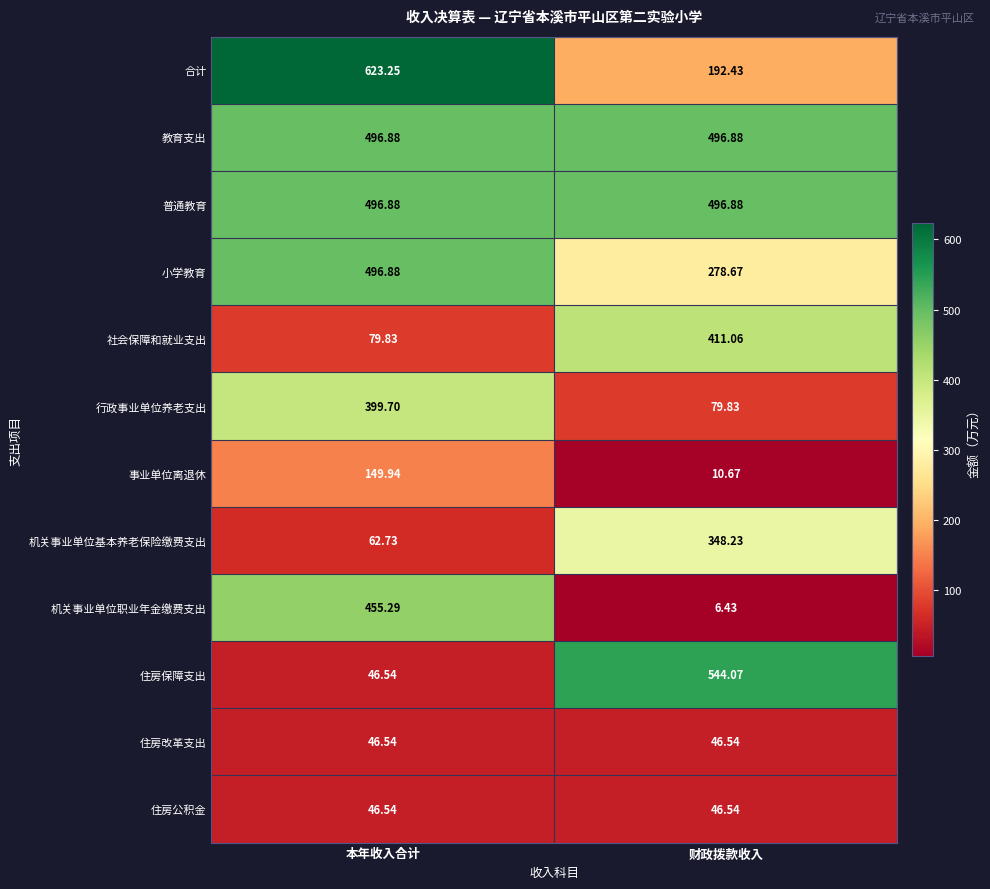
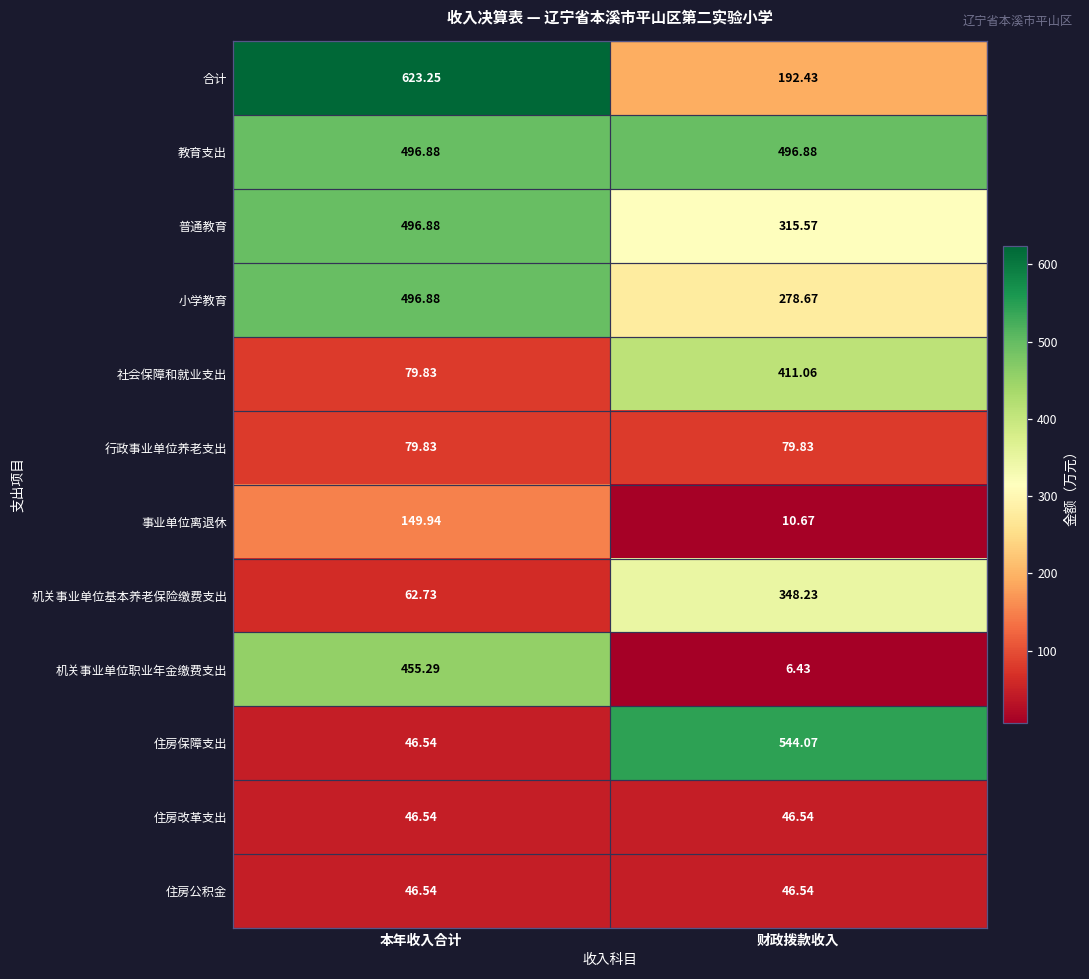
普通教育, 财政拨款收入: 496.88 -> 315.57
行政事业单位养老支出, 本年收入合计: 399.70 -> 79.83
